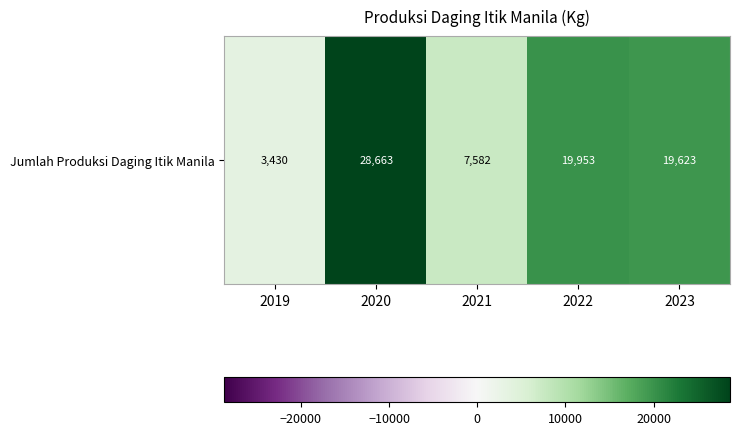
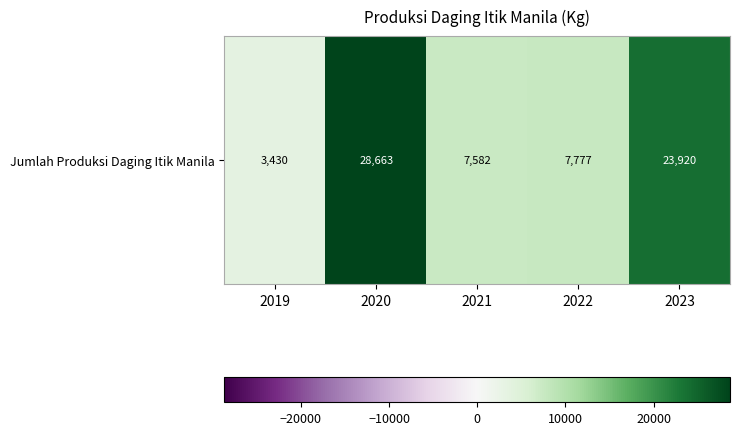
Jumlah Produksi Daging Itik Manila, 2022: 19,953 -> 7,777
Jumlah Produksi Daging Itik Manila, 2023: 19,623 -> 23,920
